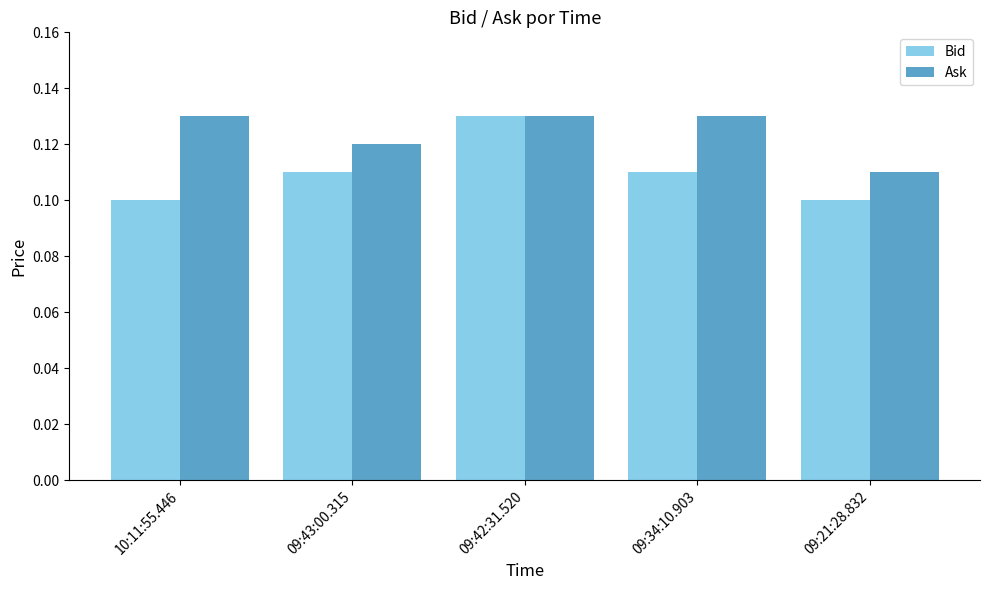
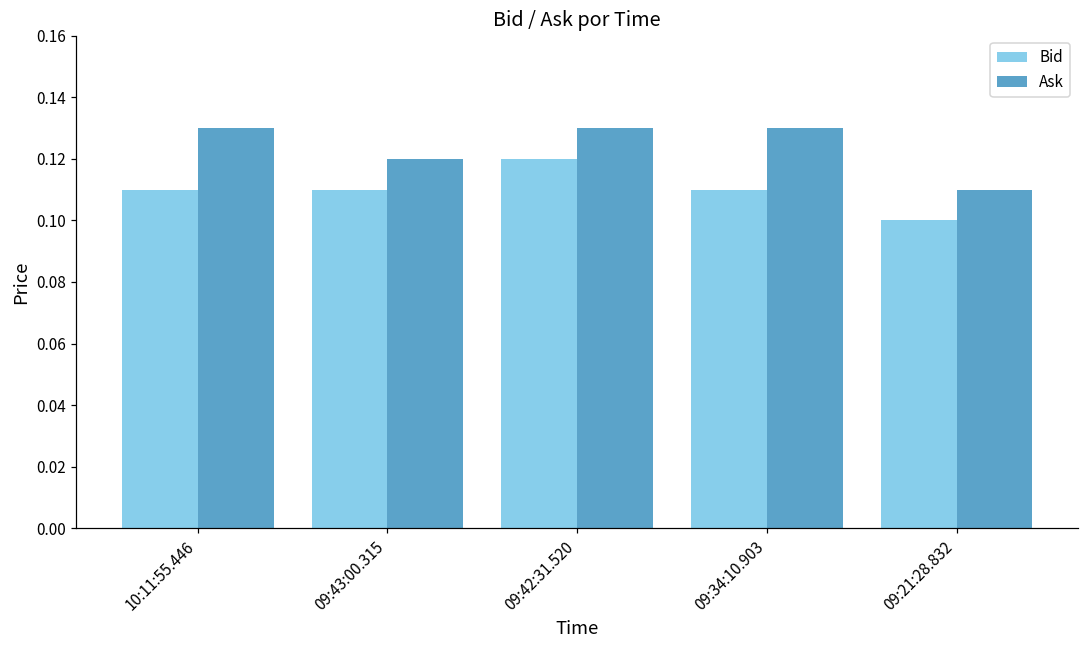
Bid, 10:11:55.446: 0.10 -> 0.11
Bid, 09:42:31.520: 0.13 -> 0.12
